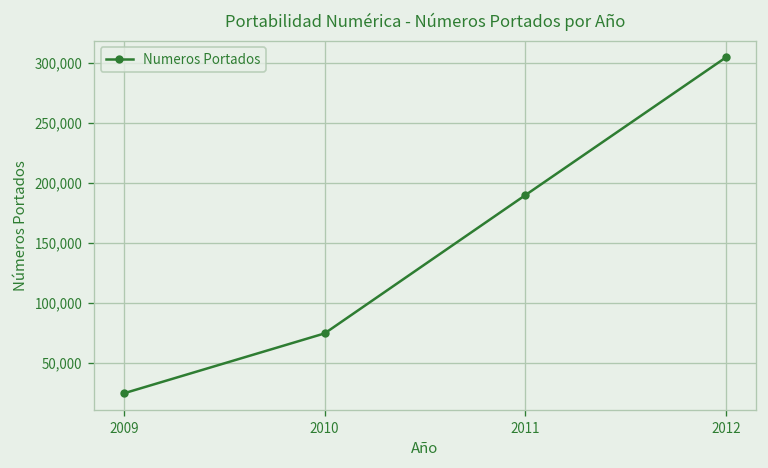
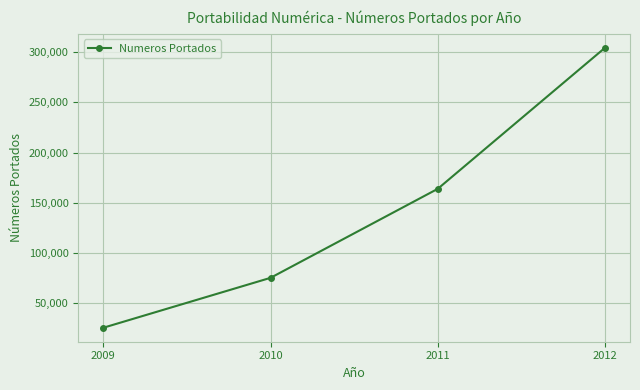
2011: 190,000 -> 164,000
